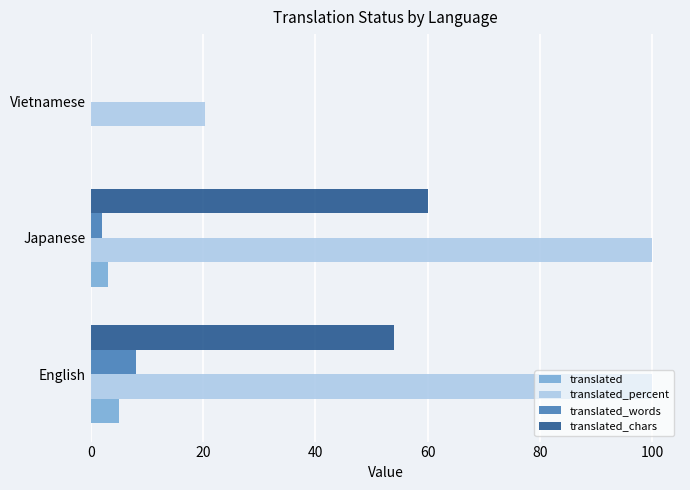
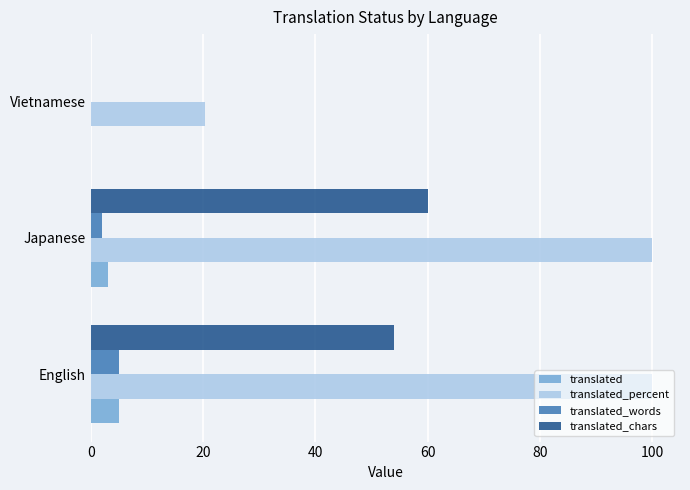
translated_words, English: 8 -> 5
